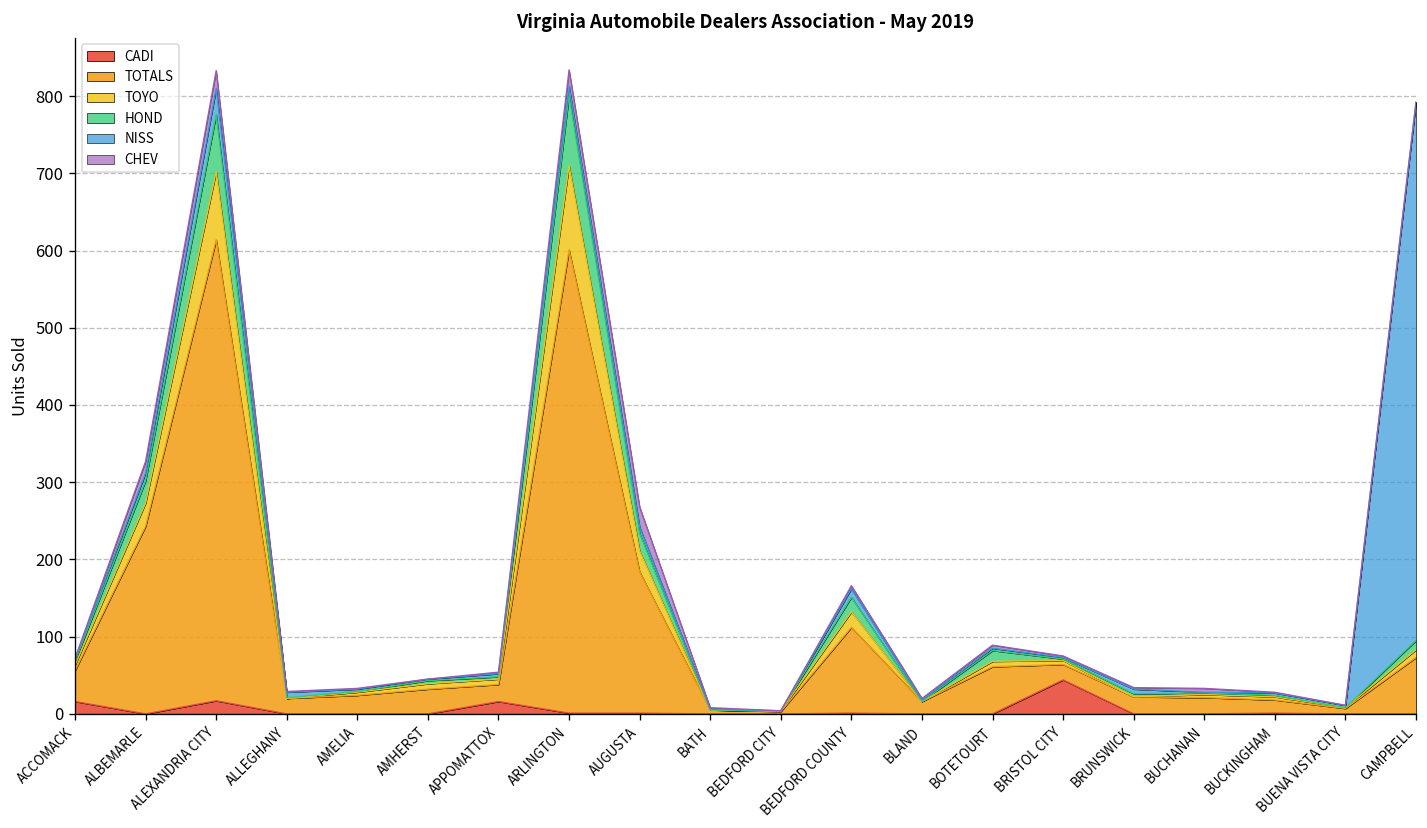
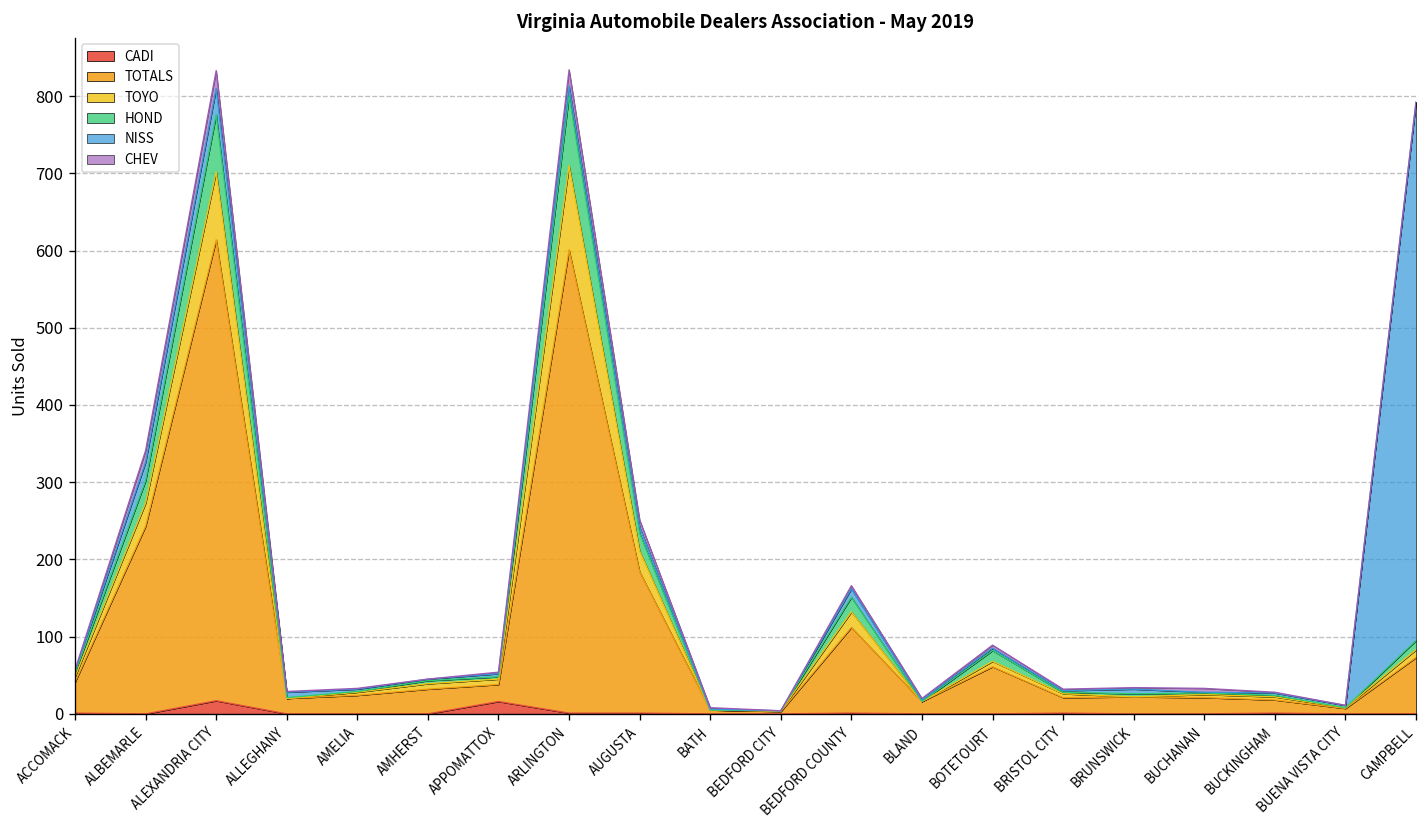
CADI, ACCOMACK: 20 -> 0
NISS, ALBEMARLE: 10 -> 20
CHEV, AUGUSTA: 30 -> 10
CADI, BRISTOL CITY: 40 -> 0
